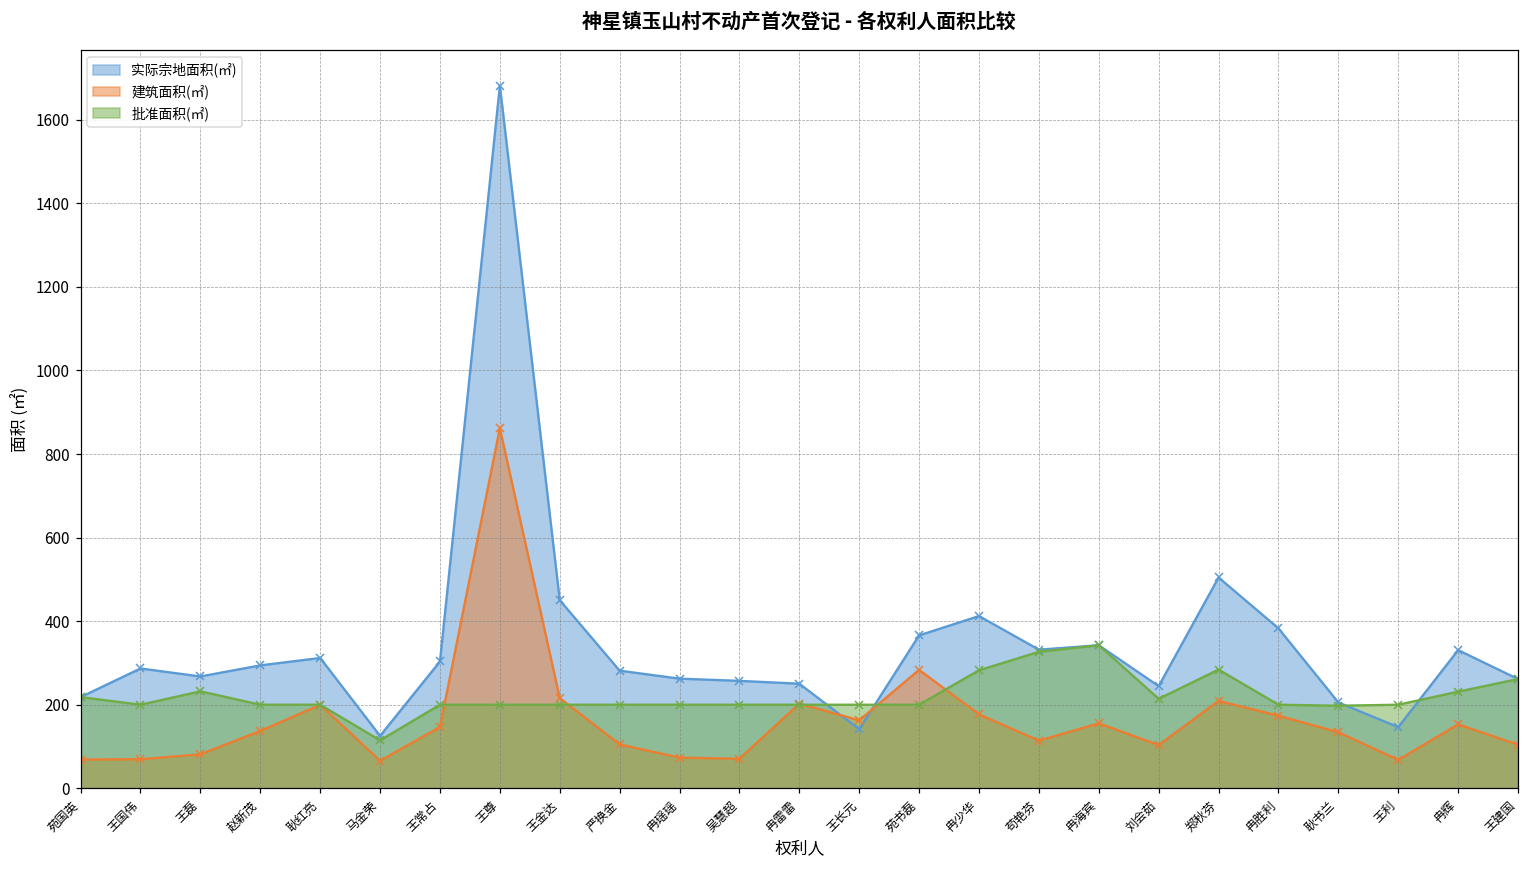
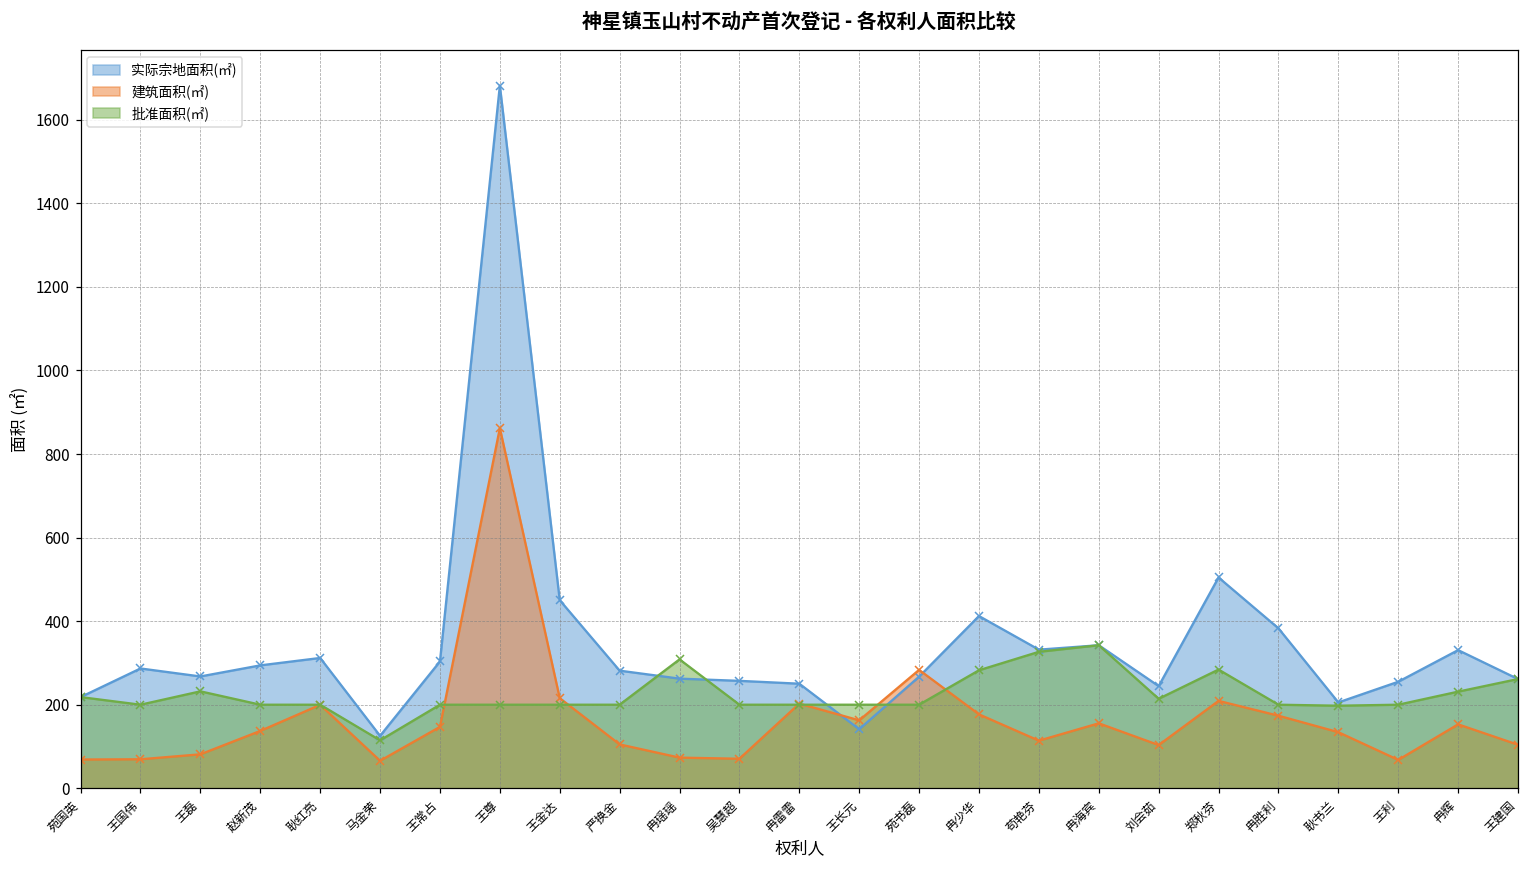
批准面积(㎡), 冉瑶瑶: 200 -> 310
实际宗地面积(㎡), 苑书磊: 370 -> 270
实际宗地面积(㎡), 王利: 150 -> 250
